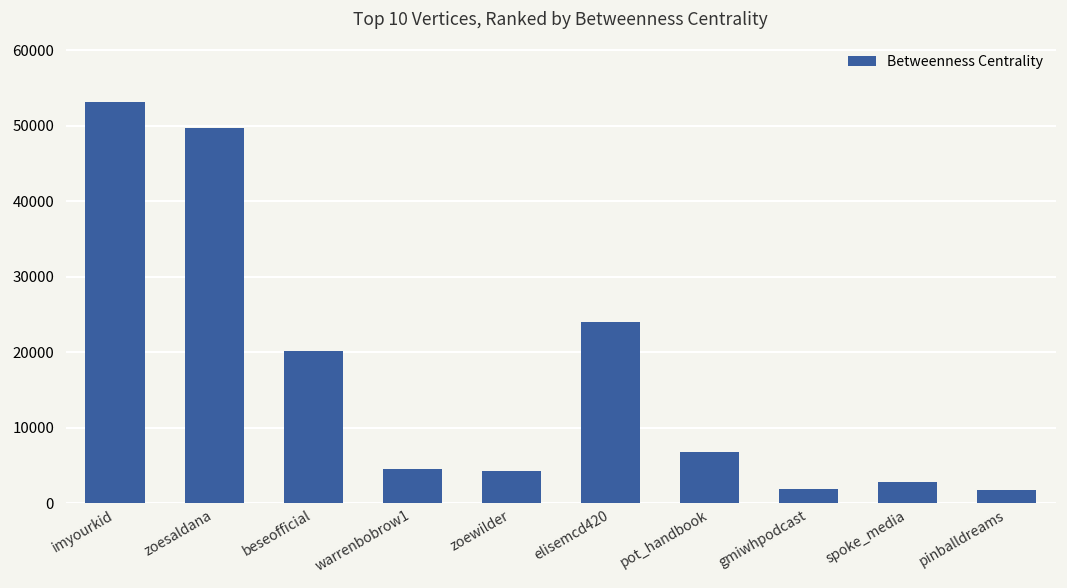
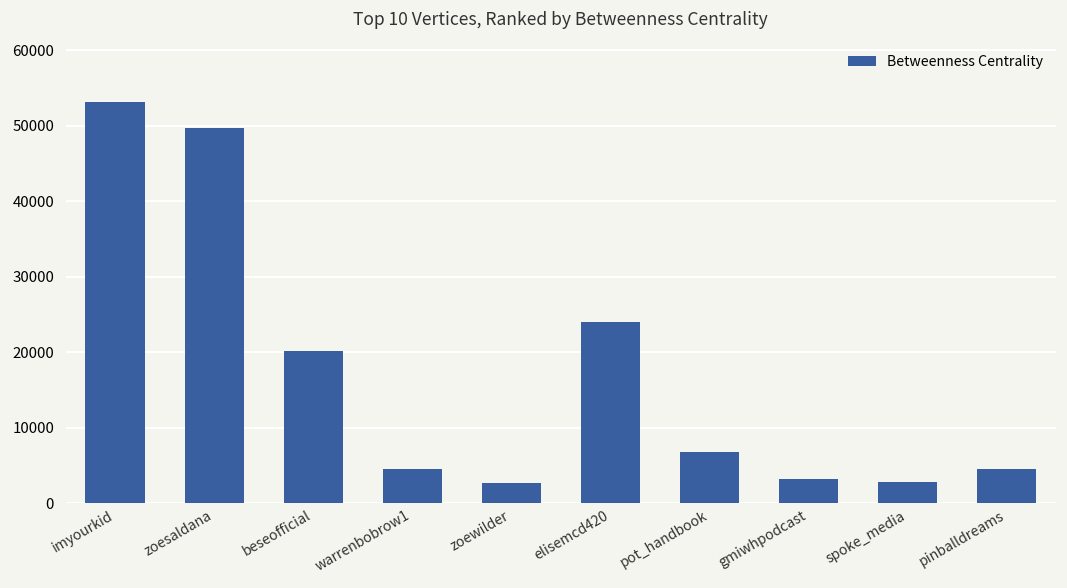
zoewilder: 4000 -> 3000
gmiwhpodcast: 2000 -> 3000
pinballdreams: 2000 -> 4000
